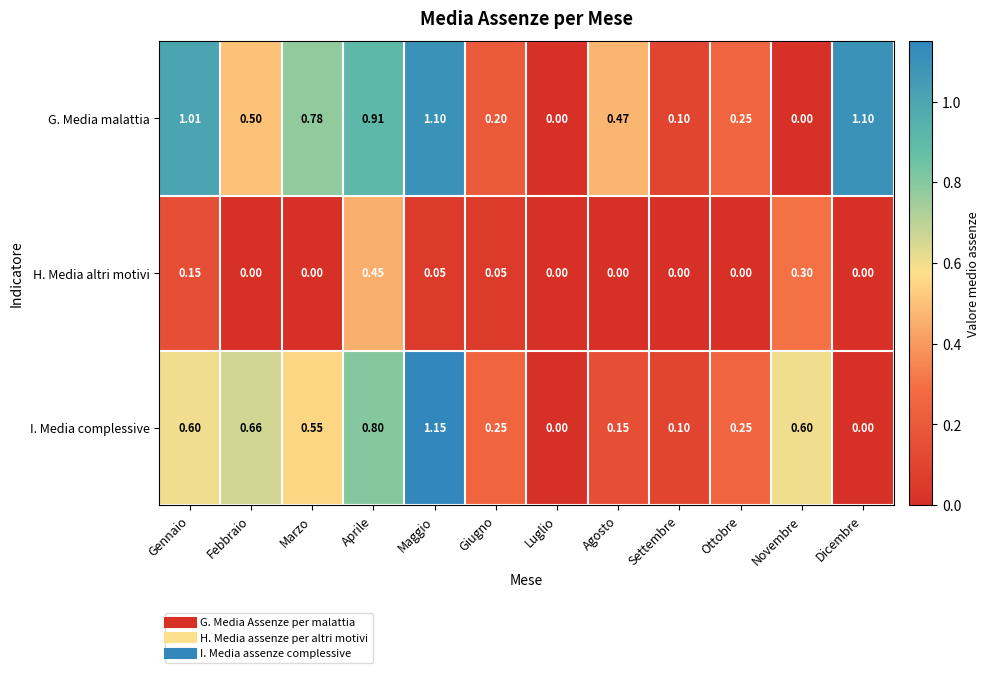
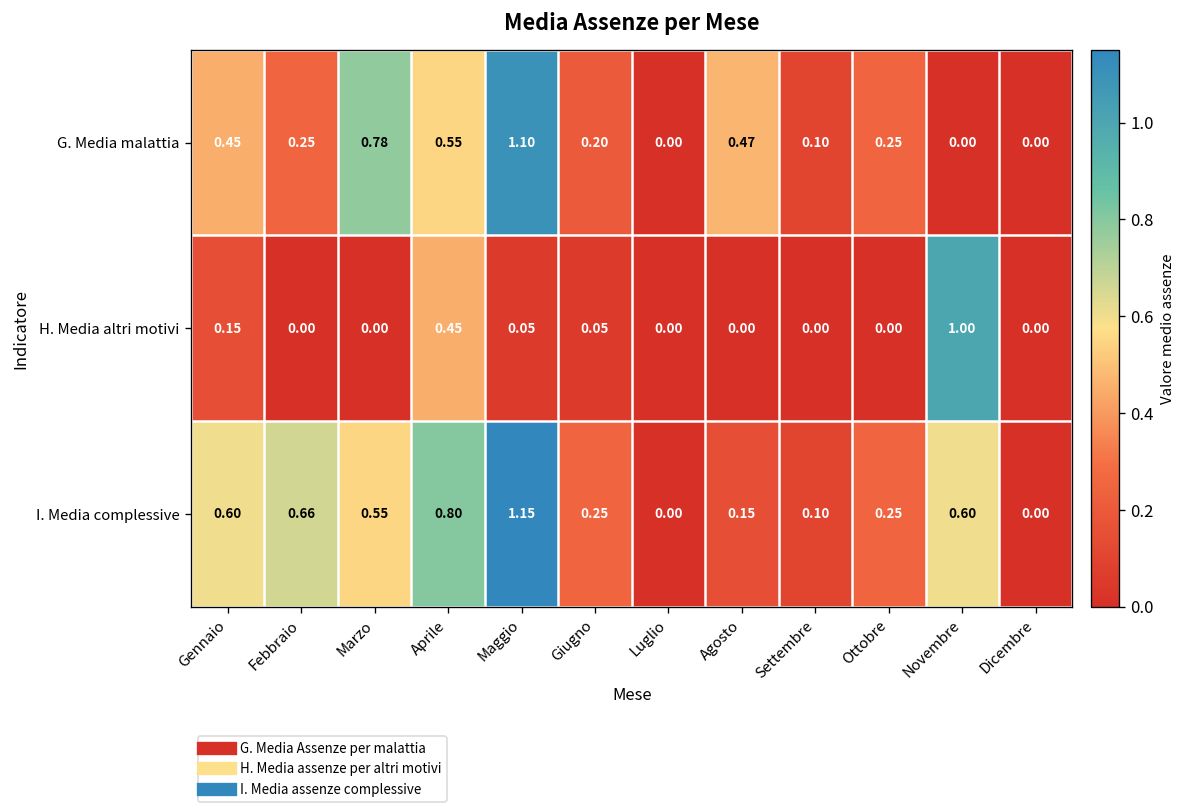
G. Media malattia, Gennaio: 1.01 -> 0.45
G. Media malattia, Febbraio: 0.50 -> 0.25
G. Media malattia, Aprile: 0.91 -> 0.55
G. Media malattia, Dicembre: 1.10 -> 0.00
H. Media altri motivi, Novembre: 0.30 -> 1.00
